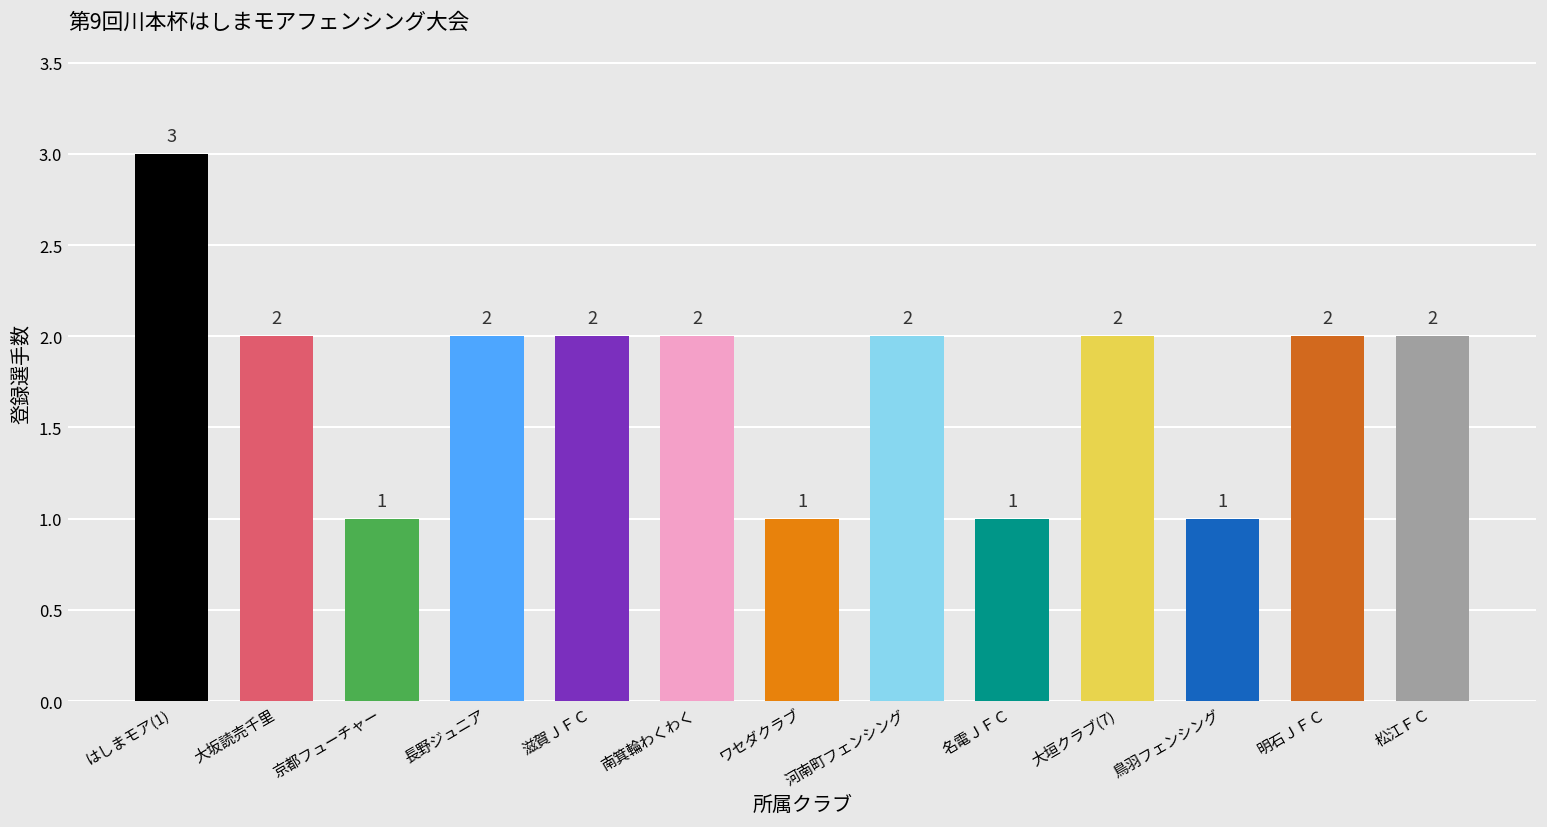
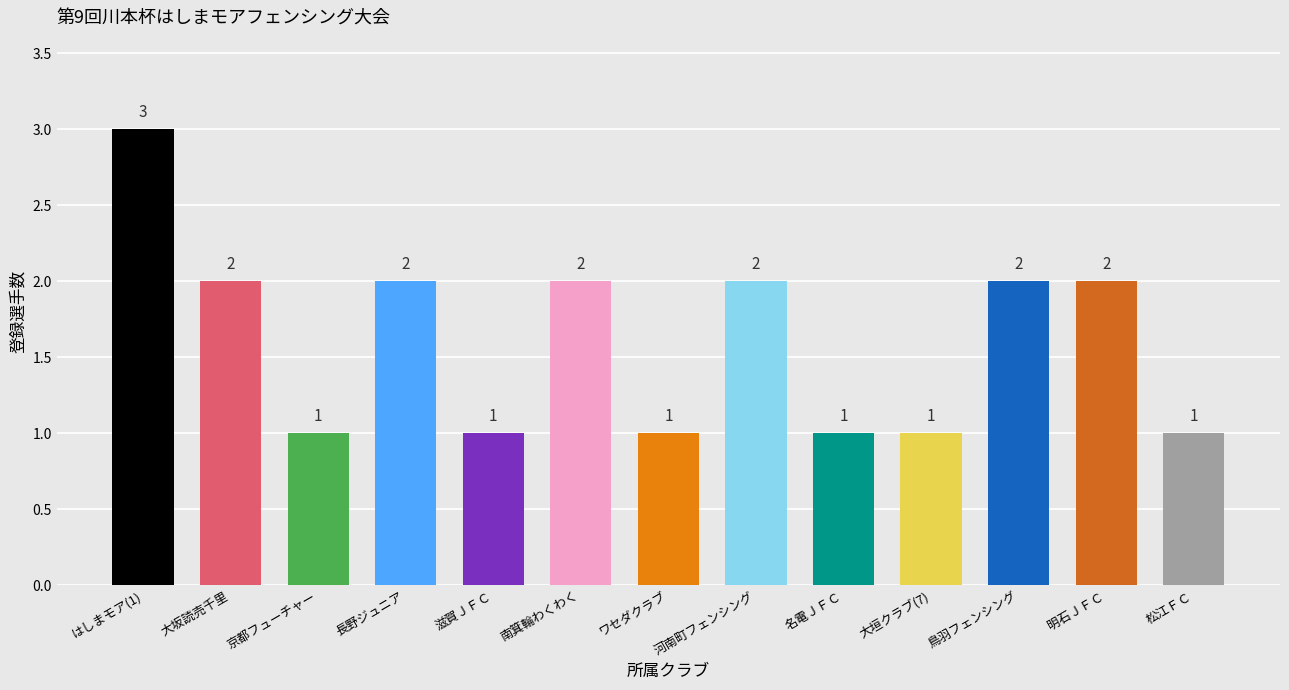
滋賀ＪＦＣ: 2 -> 1
大垣クラブ(7): 2 -> 1
鳥羽フェンシング: 1 -> 2
松江ＦＣ: 2 -> 1
